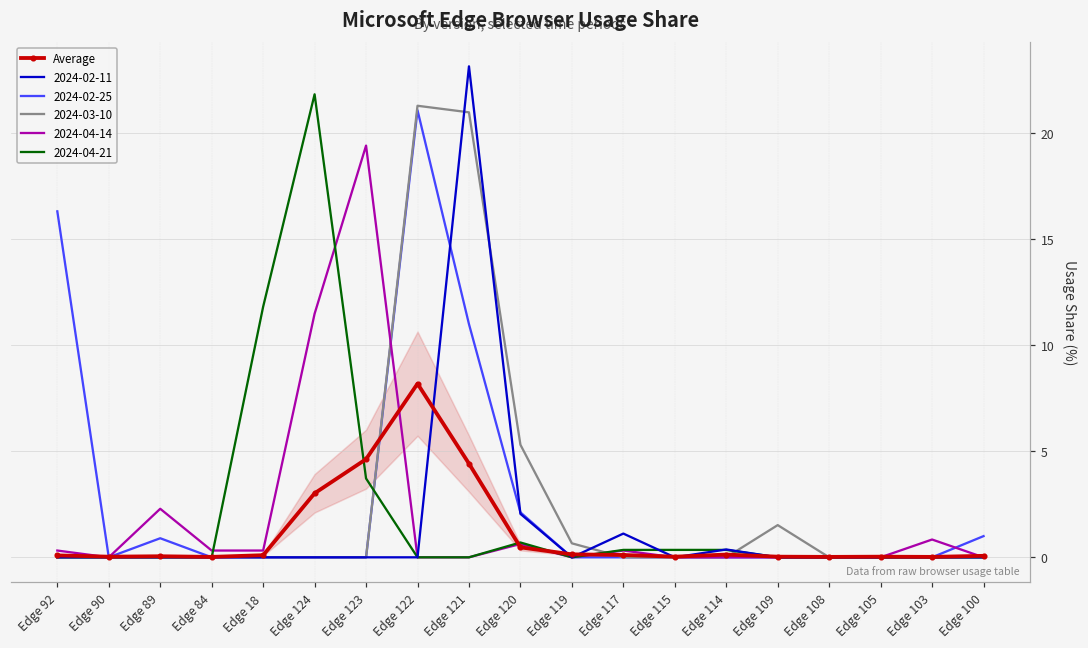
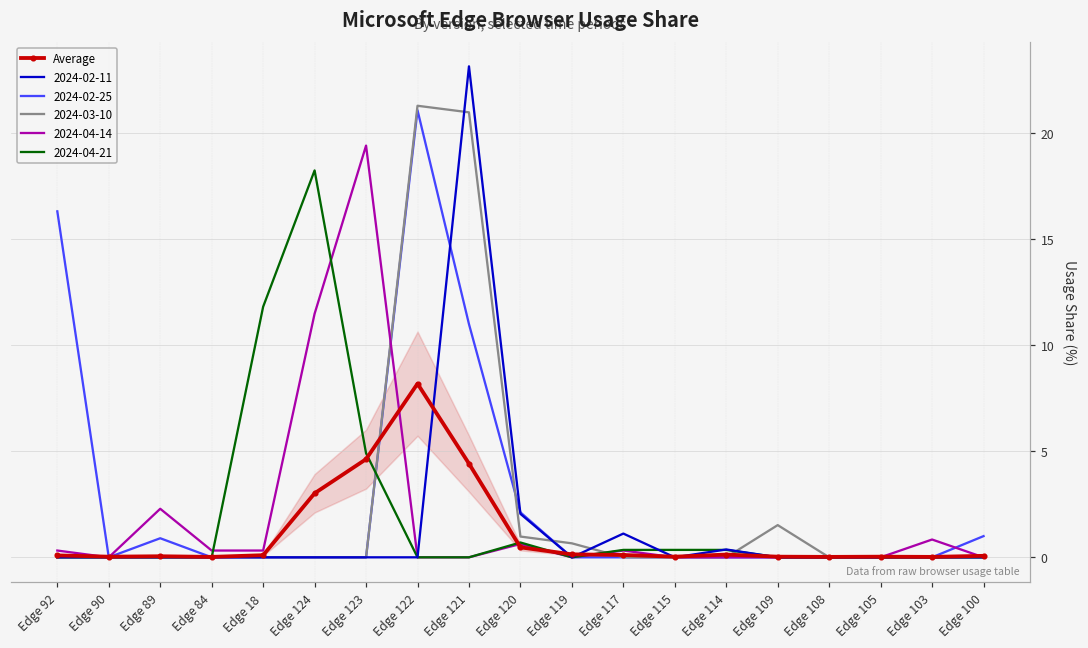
2024-04-21, Edge 124: 21.8 -> 18.3
2024-04-21, Edge 123: 3.7 -> 4.9
2024-03-10, Edge 120: 5.3 -> 1.0
